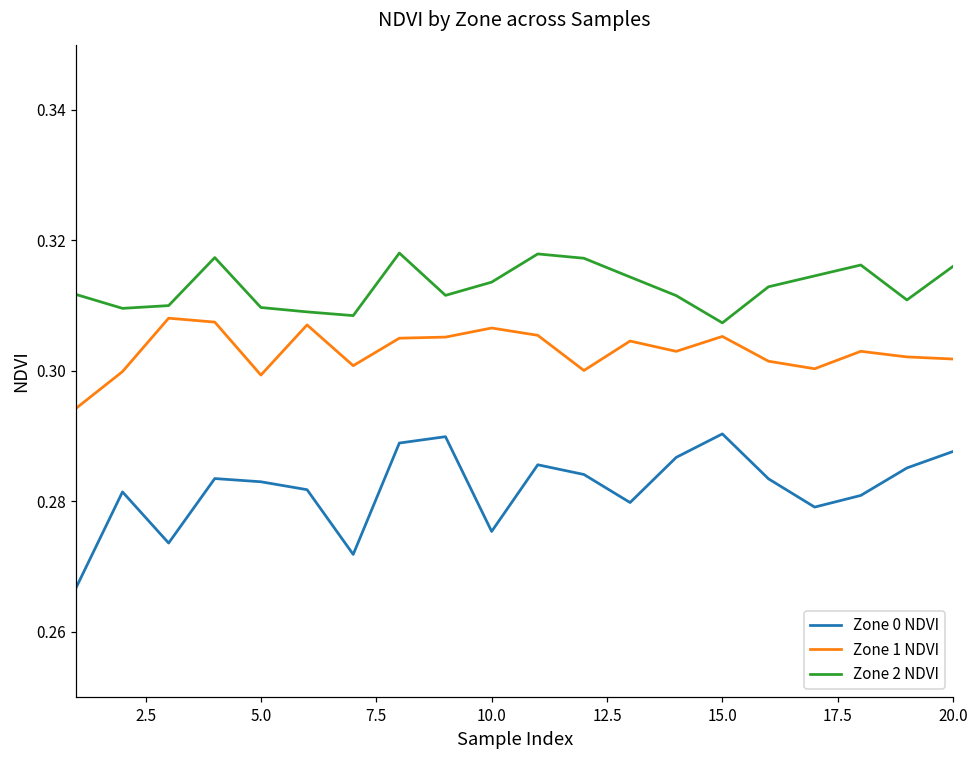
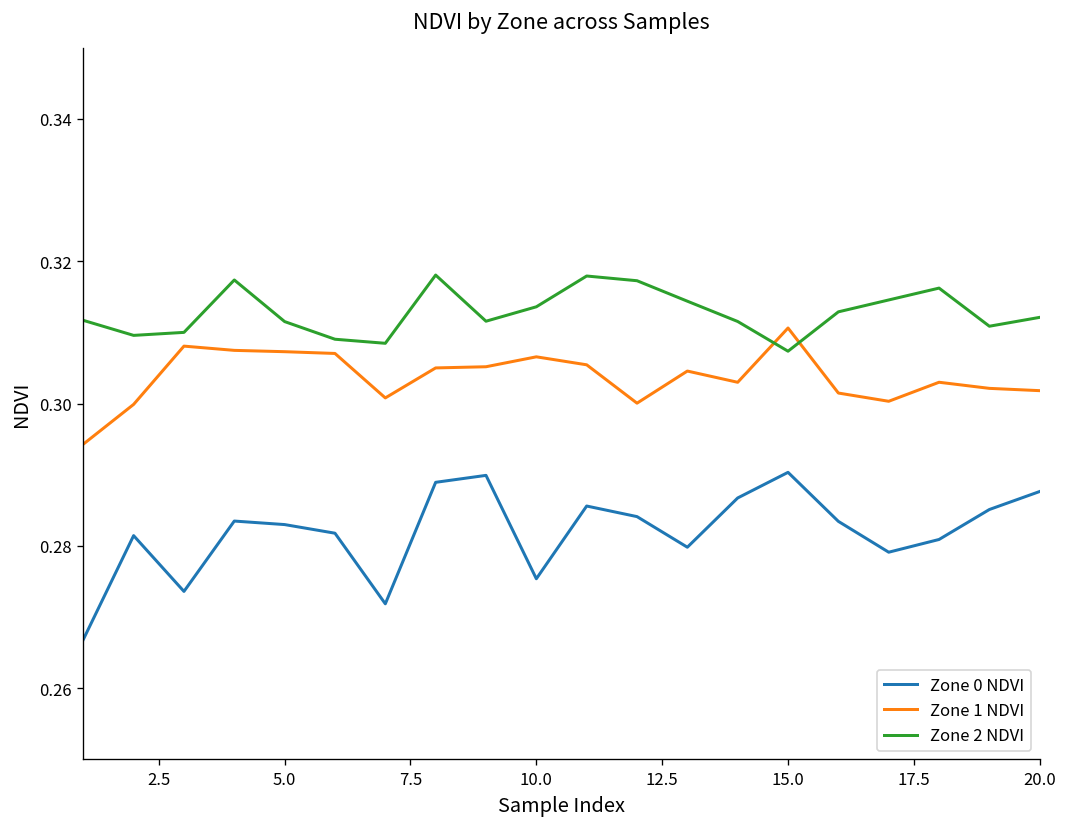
Zone 1 NDVI, 5.0: 0.299 -> 0.307
Zone 2 NDVI, 5.0: 0.310 -> 0.312
Zone 1 NDVI, 15.0: 0.305 -> 0.311
Zone 2 NDVI, 20.0: 0.316 -> 0.312
